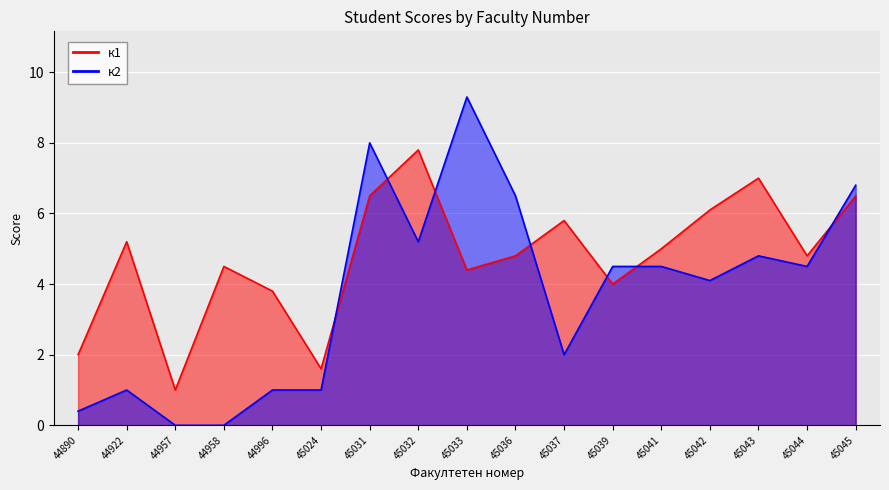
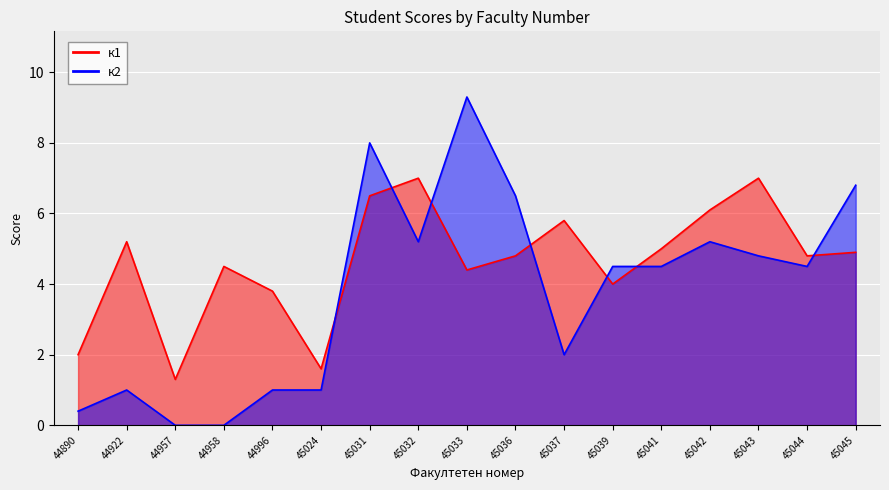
к1, 44957: 1.0 -> 1.3
к1, 45032: 7.8 -> 7.0
к2, 45042: 4.1 -> 5.2
к1, 45045: 6.5 -> 4.9
